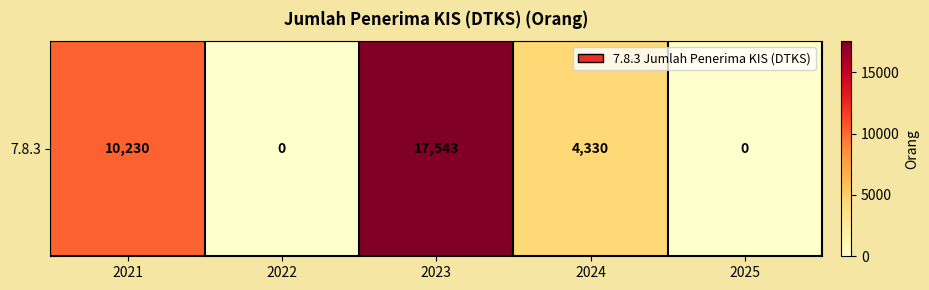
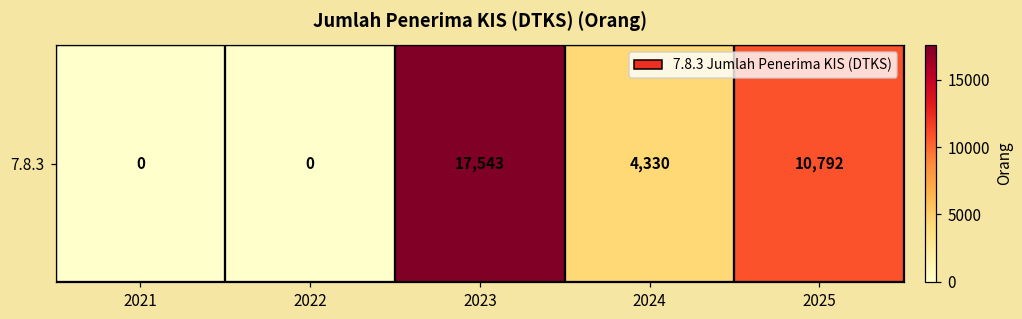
7.8.3, 2021: 10,230 -> 0
7.8.3, 2025: 0 -> 10,792
